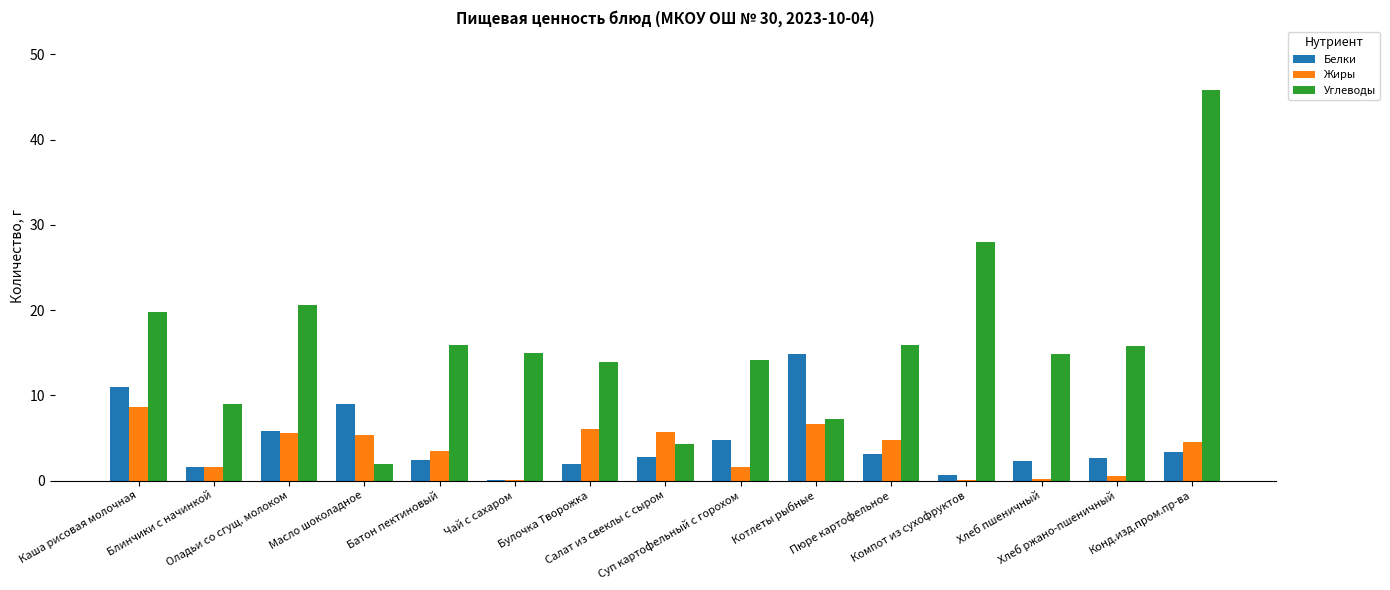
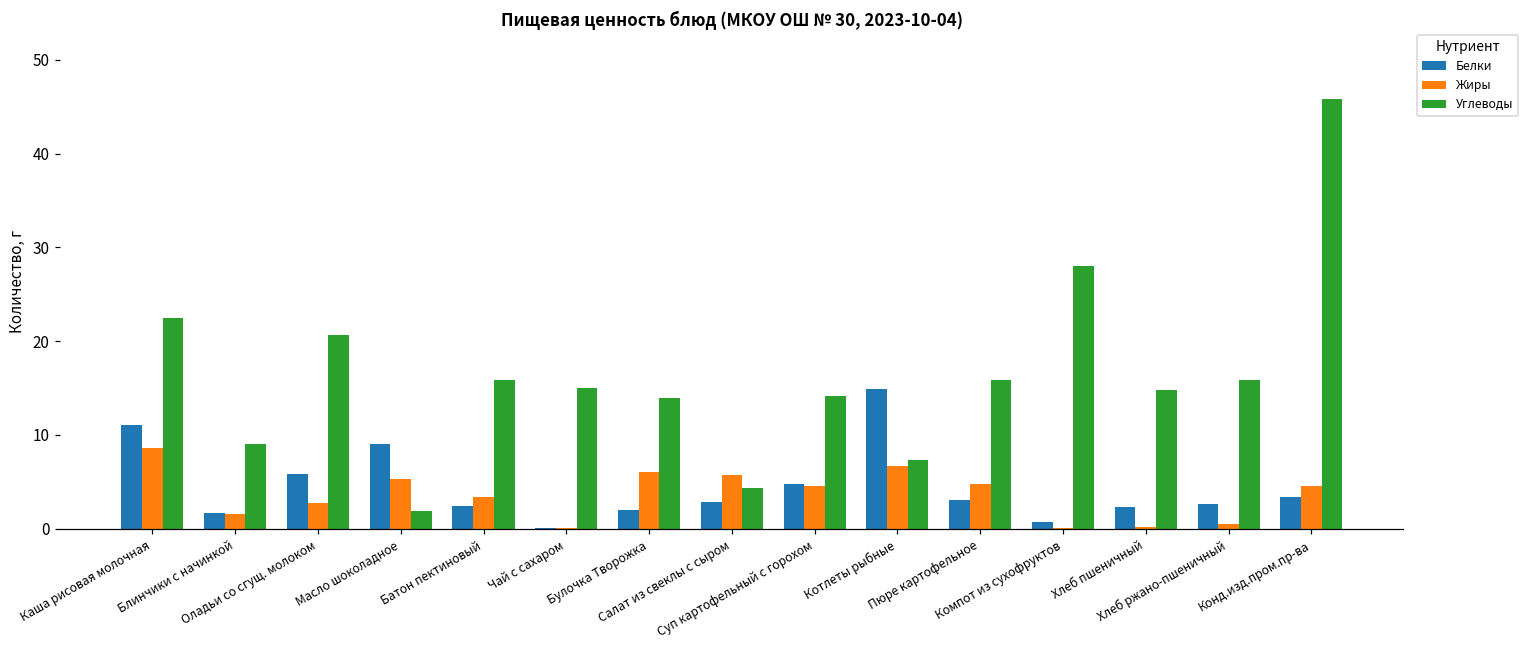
Углеводы, Каша рисовая молочная: 20 -> 22
Жиры, Оладьи со сгущ. молоком: 6 -> 3
Жиры, Суп картофельный с горохом: 2 -> 5
